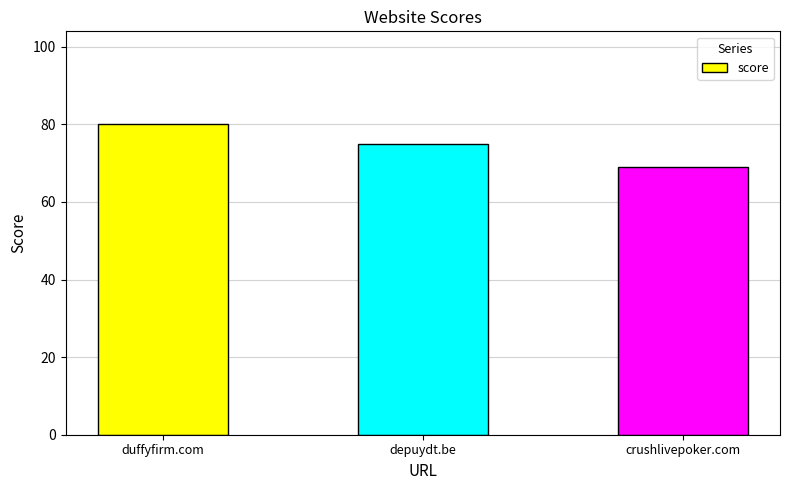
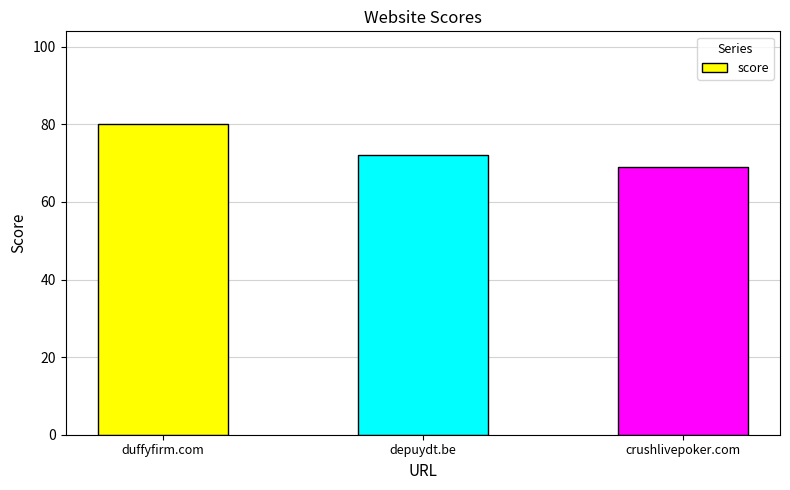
depuydt.be: 75 -> 72
